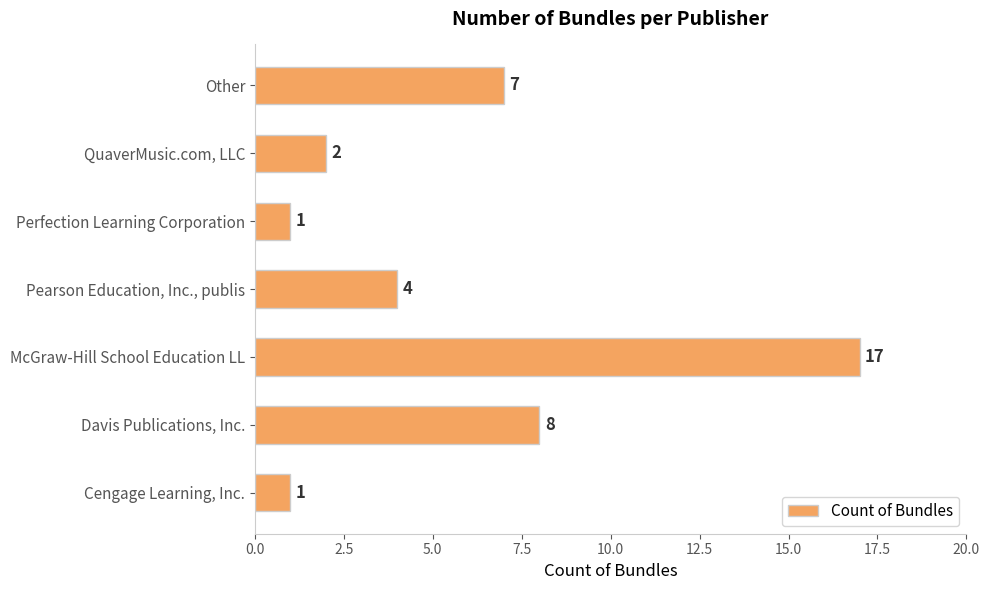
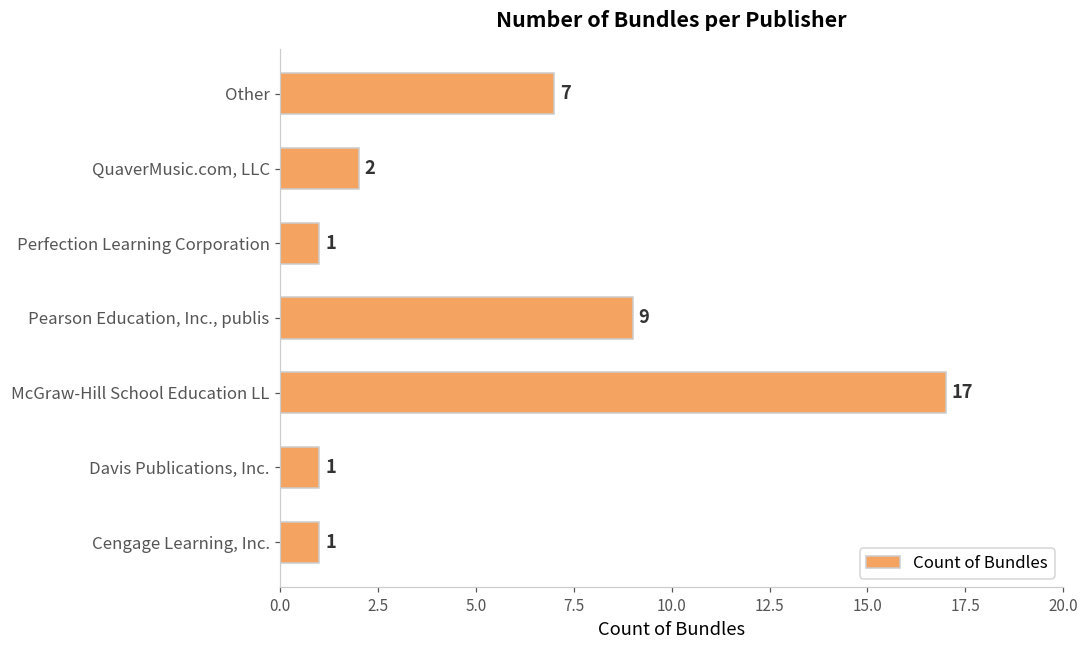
Pearson Education, Inc., publis: 4 -> 9
Davis Publications, Inc.: 8 -> 1
